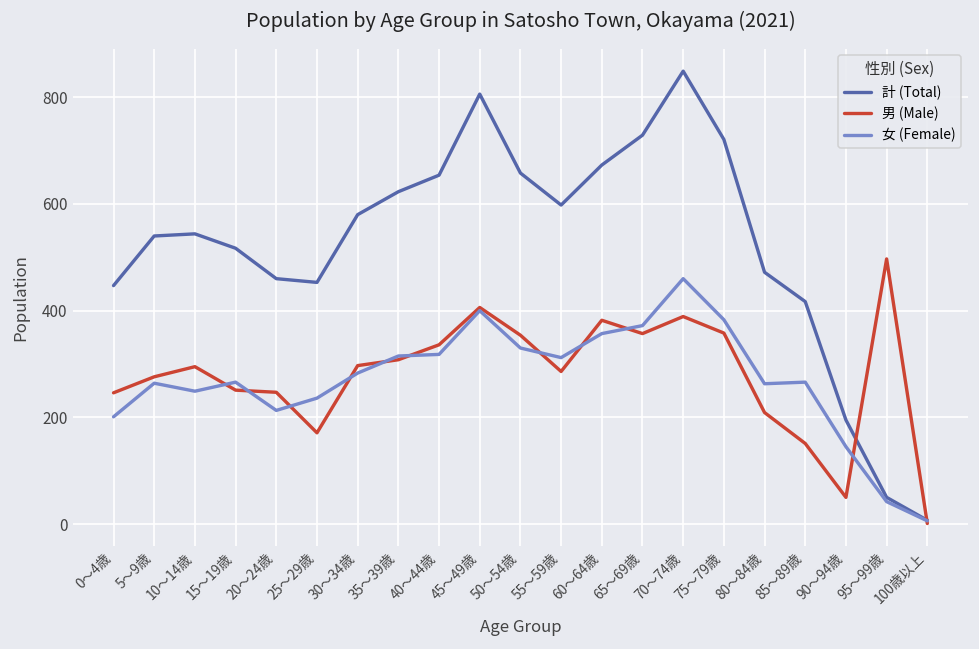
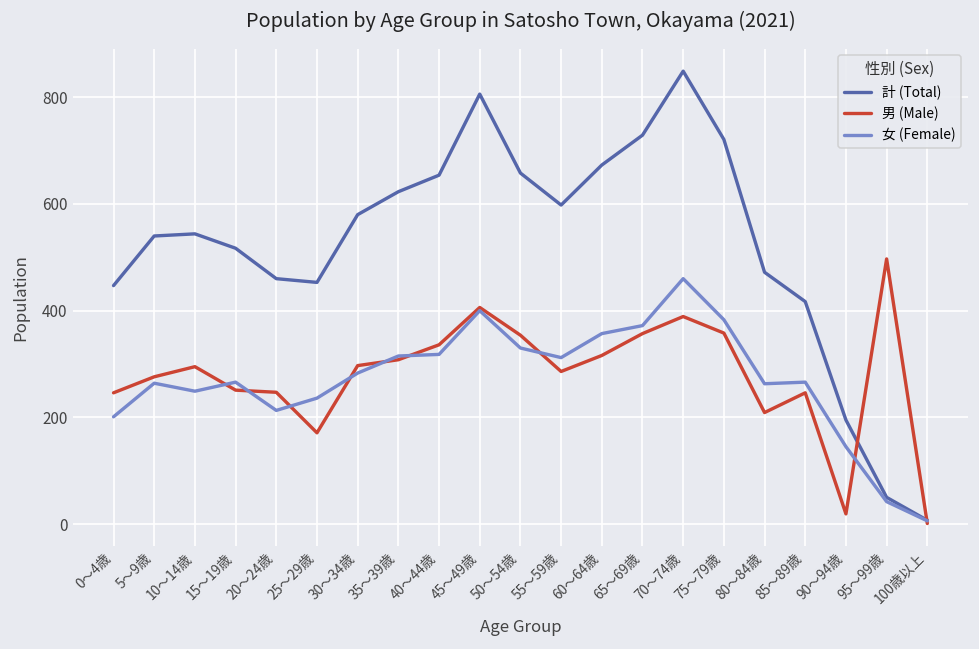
男 (Male), 60～64歳: 380 -> 320
男 (Male), 85～89歳: 150 -> 250
男 (Male), 90～94歳: 50 -> 20
